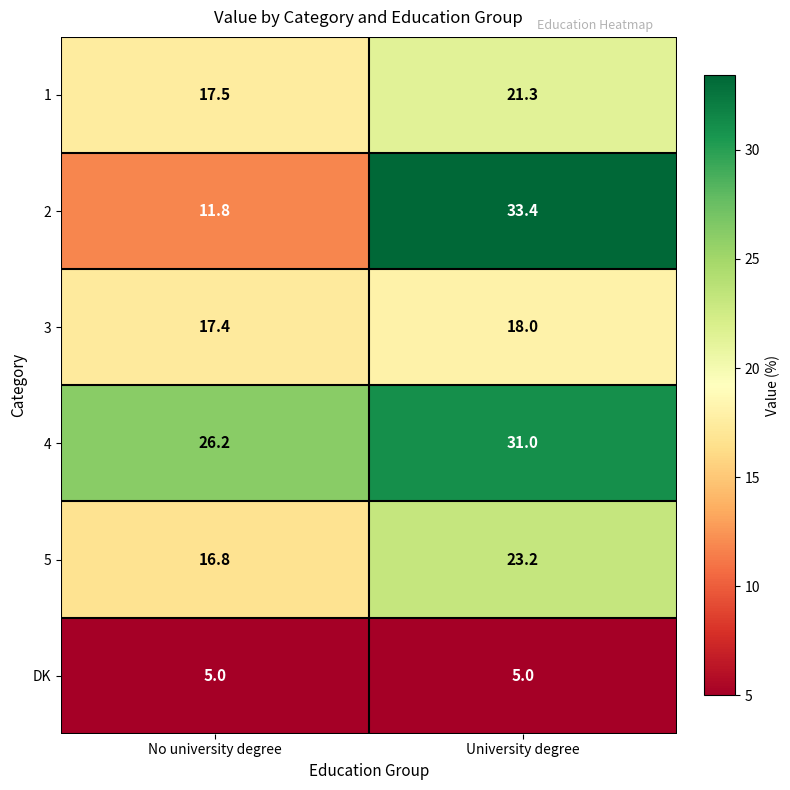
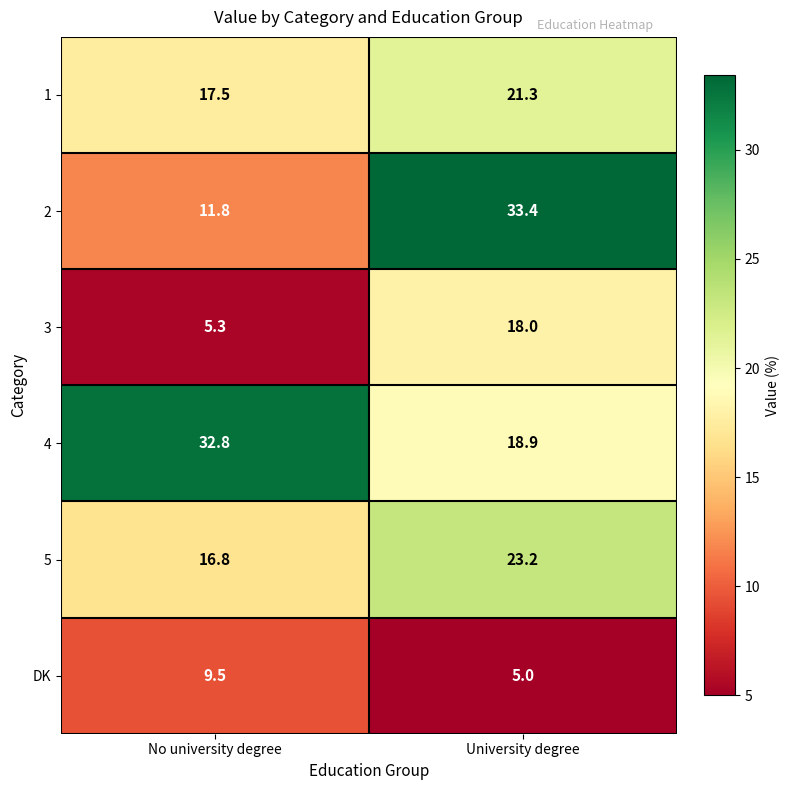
3, No university degree: 17.4 -> 5.3
4, No university degree: 26.2 -> 32.8
4, University degree: 31.0 -> 18.9
DK, No university degree: 5.0 -> 9.5
